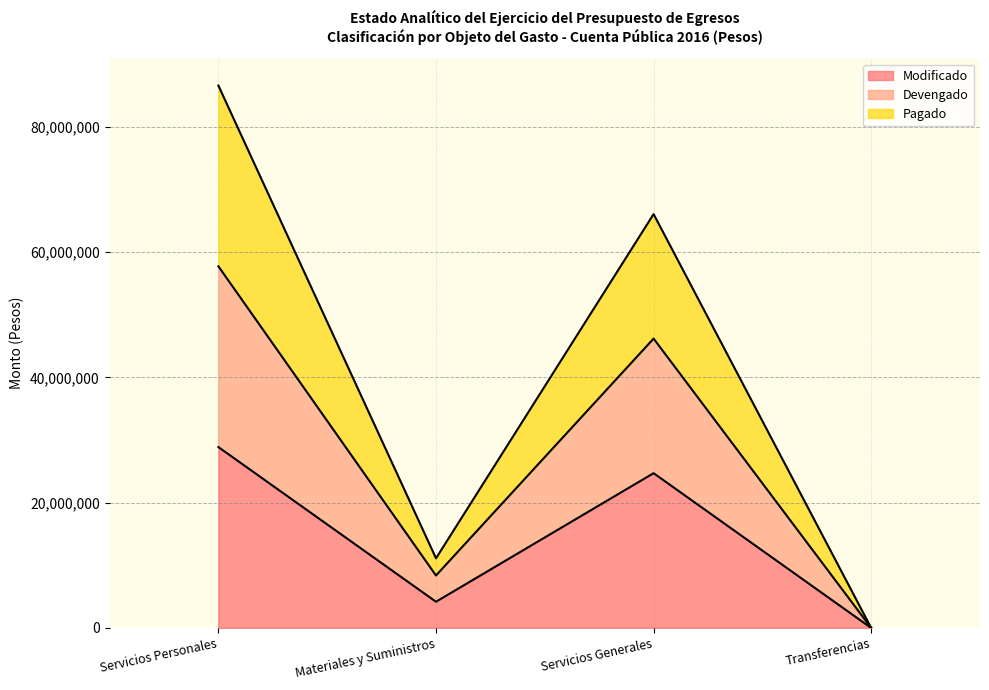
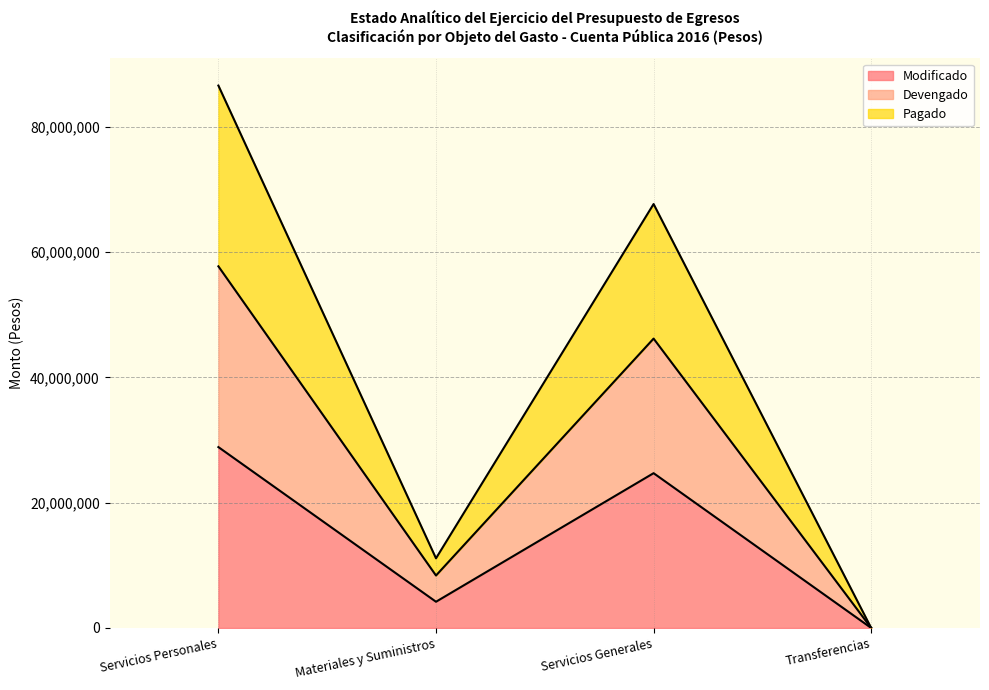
Pagado, Servicios Generales: 20,000,000 -> 21,000,000
